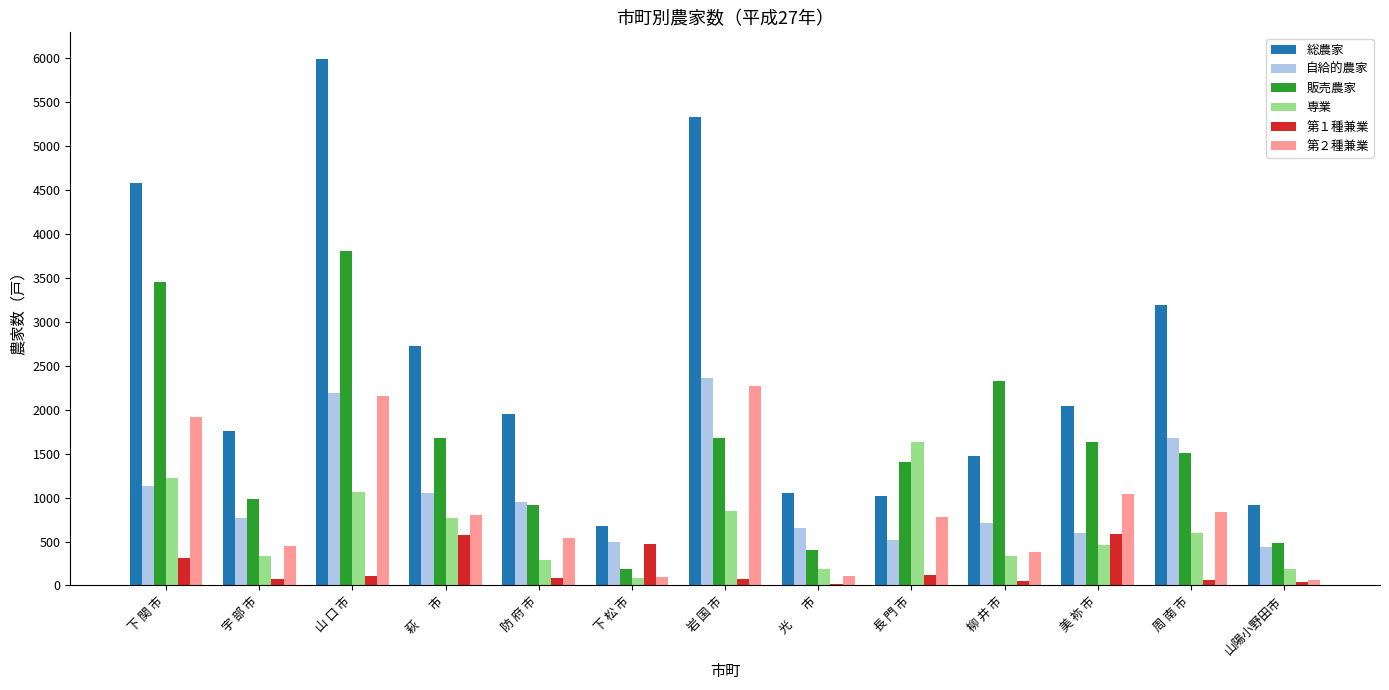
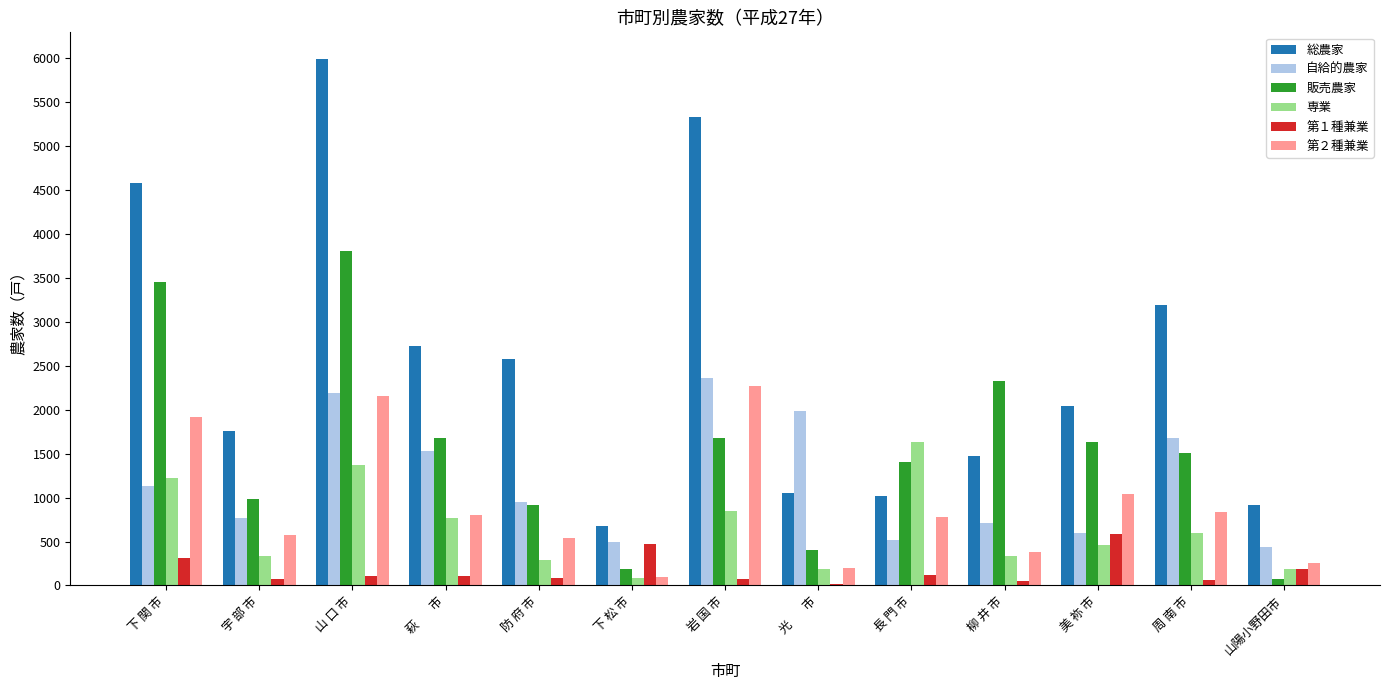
第２種兼業, 宇 部 市: 500 -> 600
専業, 山 口 市: 1100 -> 1400
自給的農家, 萩 市: 1100 -> 1500
第１種兼業, 萩 市: 600 -> 100
総農家, 防 府 市: 2000 -> 2600
自給的農家, 光 市: 600 -> 2000
第２種兼業, 光 市: 100 -> 200
販売農家, 山陽小野田市: 500 -> 100
第１種兼業, 山陽小野田市: 0 -> 200
第２種兼業, 山陽小野田市: 100 -> 300
